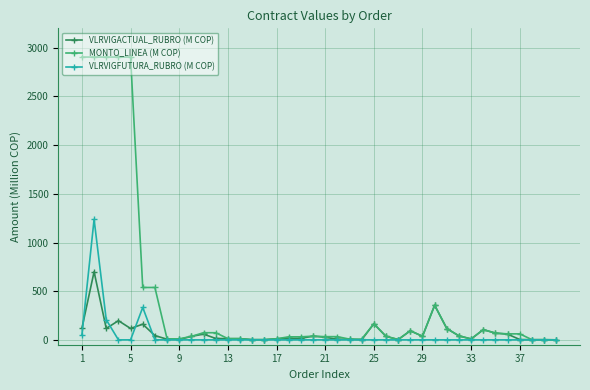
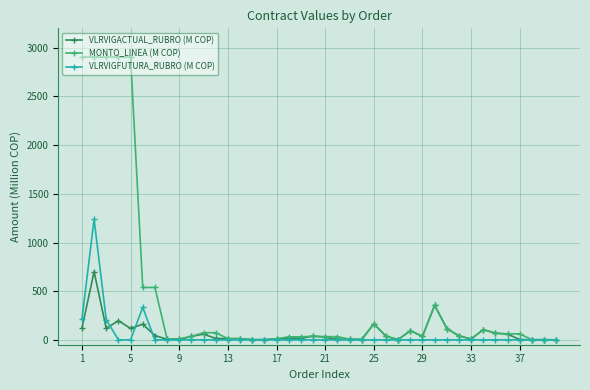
VLRVIGFUTURA_RUBRO (M COP), 1: 100 -> 200
